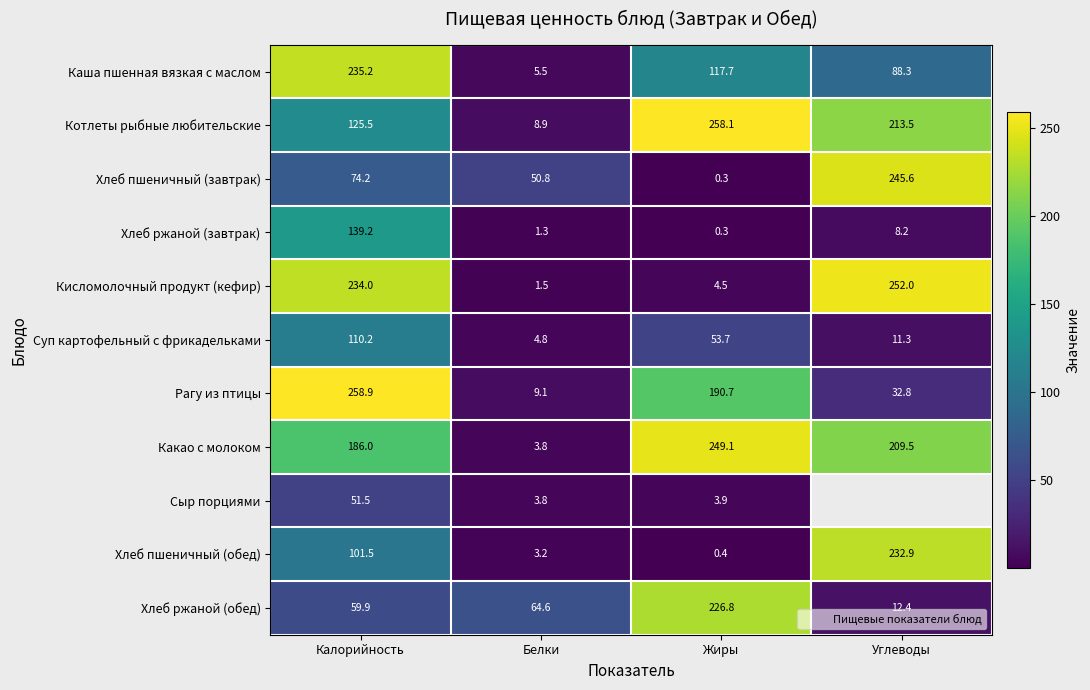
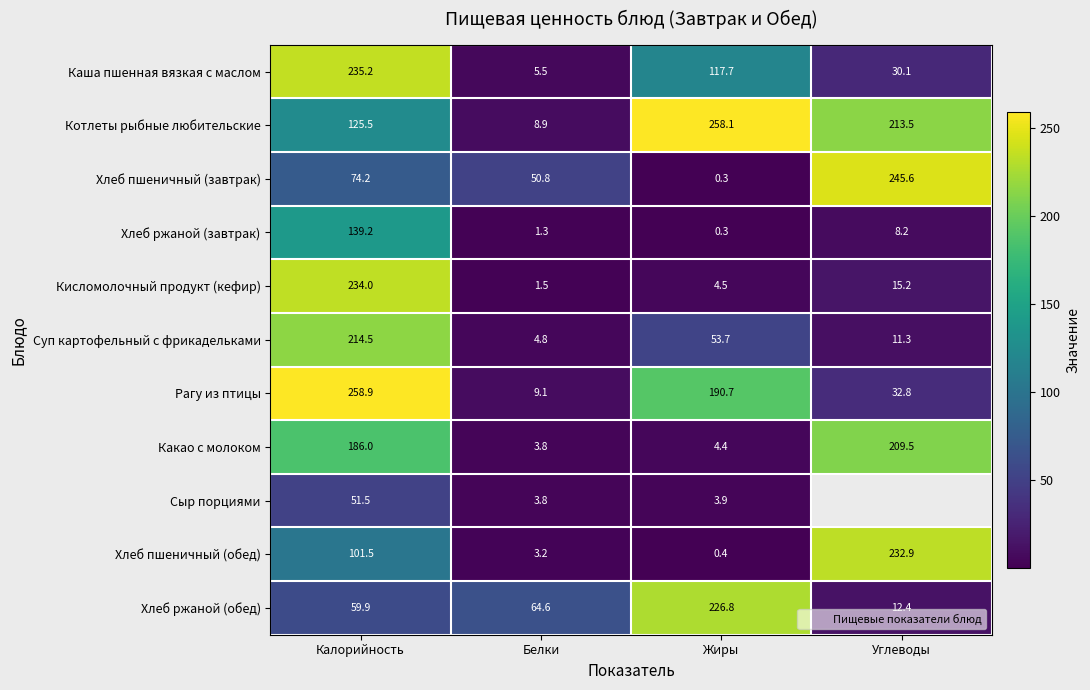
Каша пшенная вязкая с маслом, Углеводы: 88.3 -> 30.1
Кисломолочный продукт (кефир), Углеводы: 252.0 -> 15.2
Суп картофельный с фрикадельками, Калорийность: 110.2 -> 214.5
Какао с молоком, Жиры: 249.1 -> 4.4
